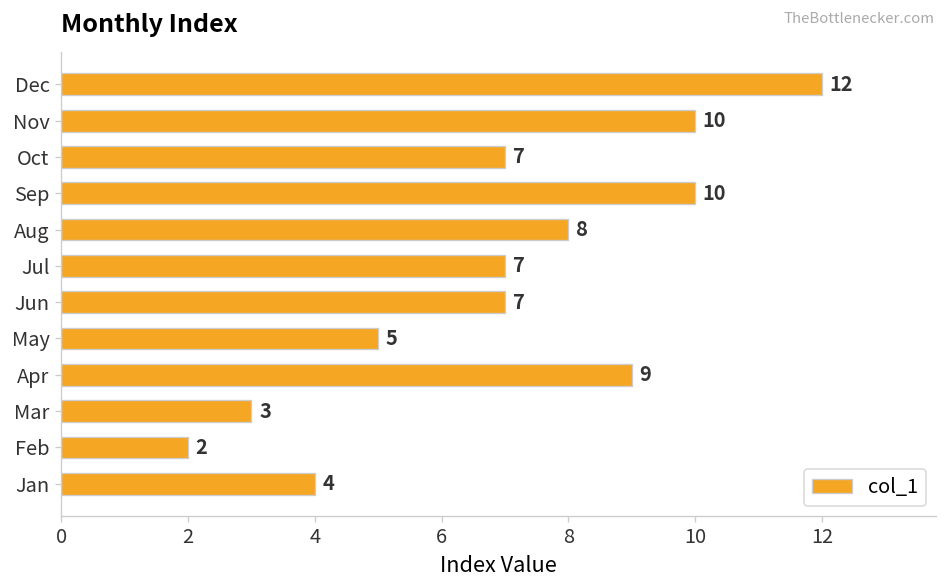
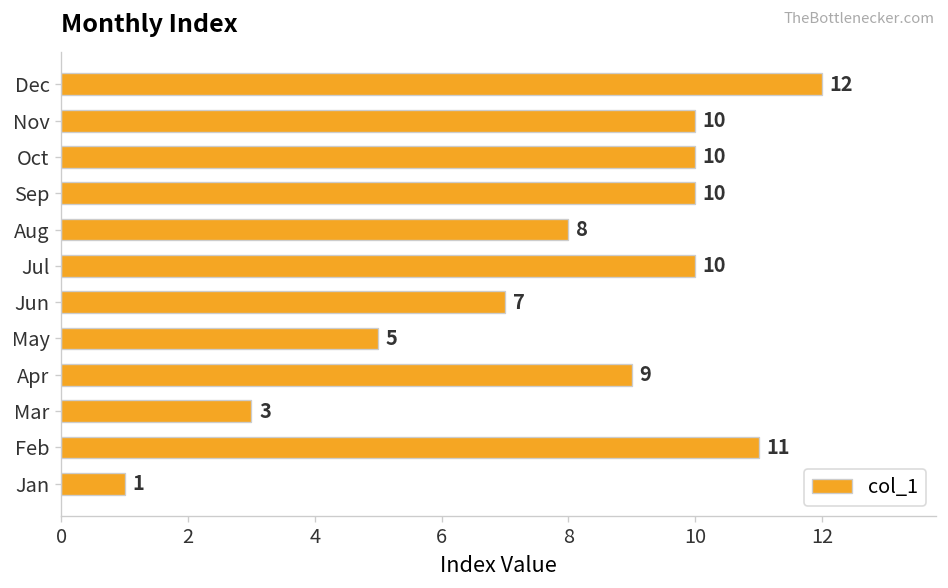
Oct: 7 -> 10
Jul: 7 -> 10
Feb: 2 -> 11
Jan: 4 -> 1
